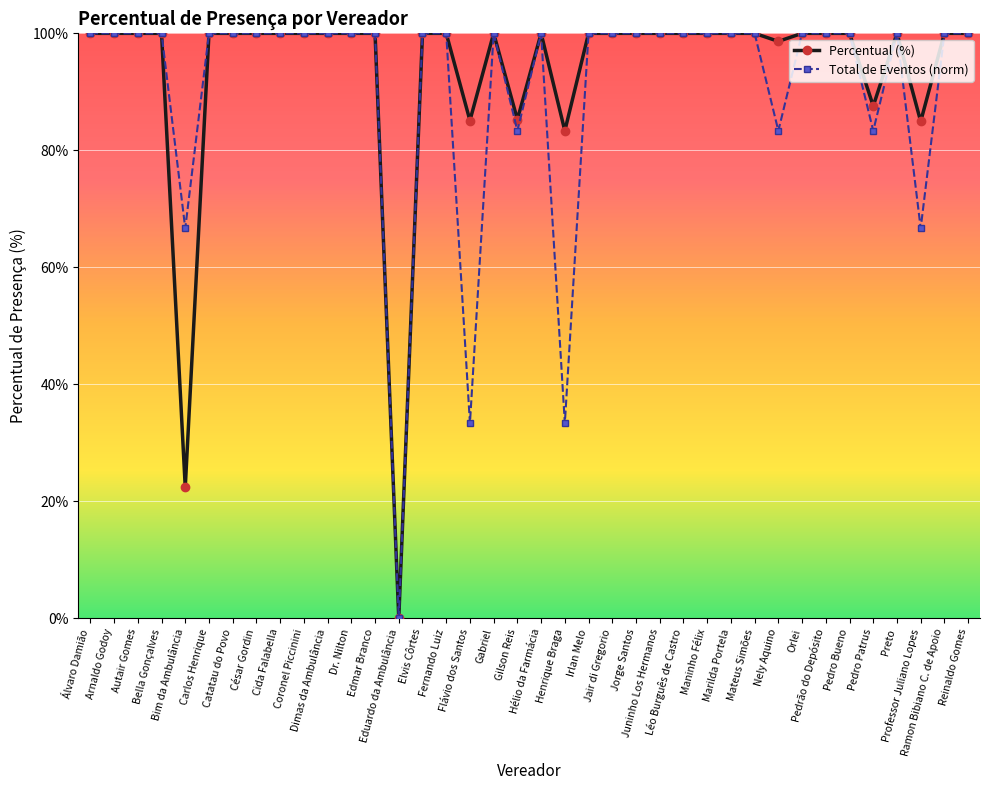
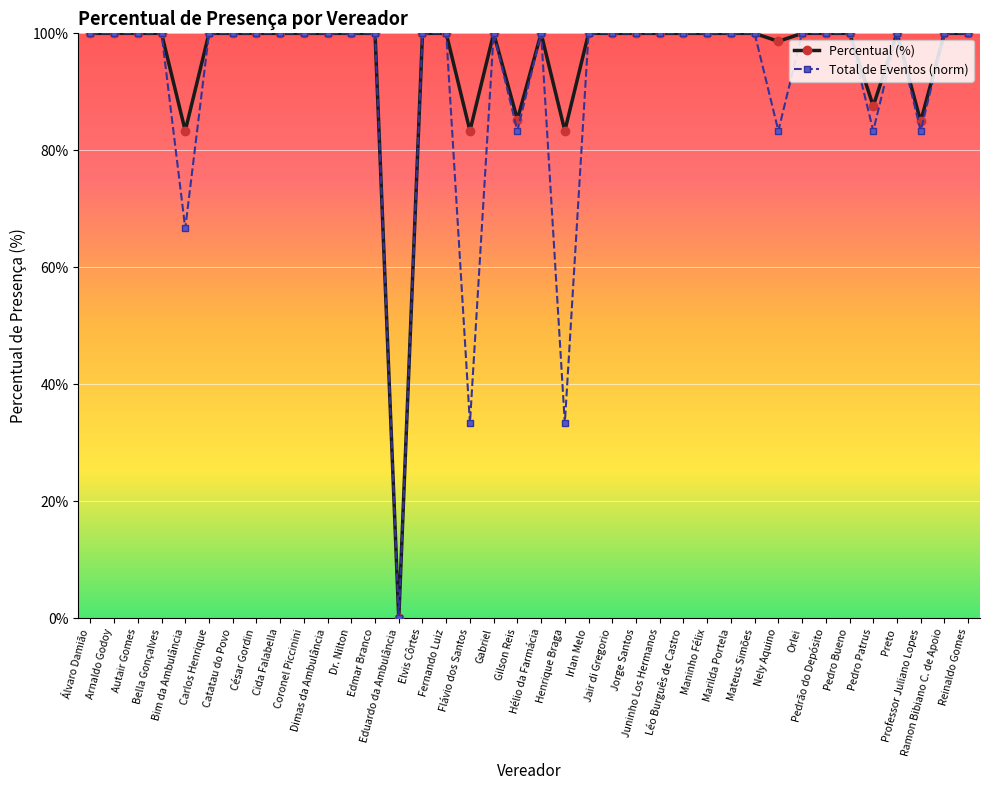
Percentual (%), Bim da Ambulância: 22% -> 83%
Percentual (%), Flávio dos Santos: 85% -> 83%
Total de Eventos (norm), Professor Juliano Lopes: 67% -> 83%
